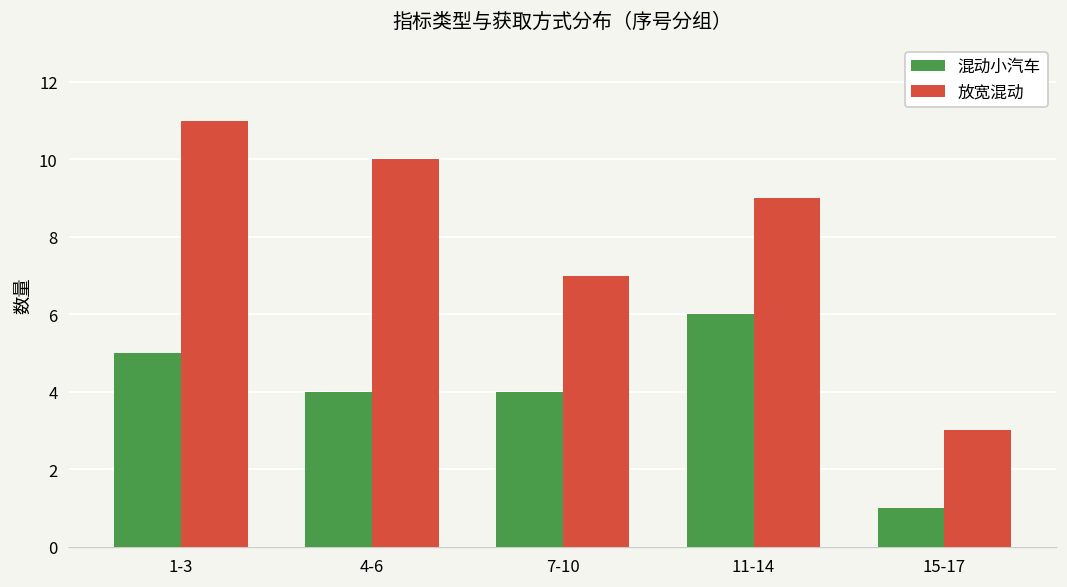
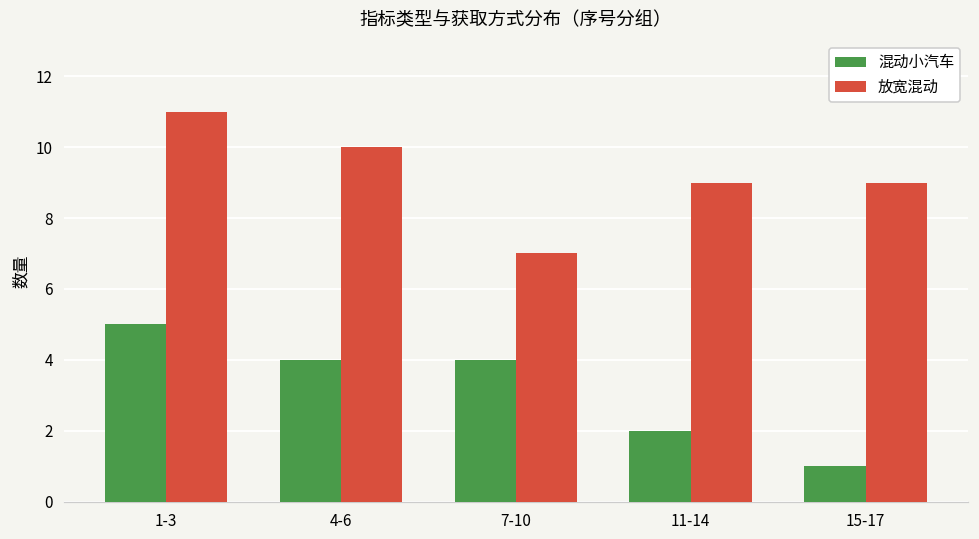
混动小汽车, 11-14: 6 -> 2
放宽混动, 15-17: 3 -> 9
